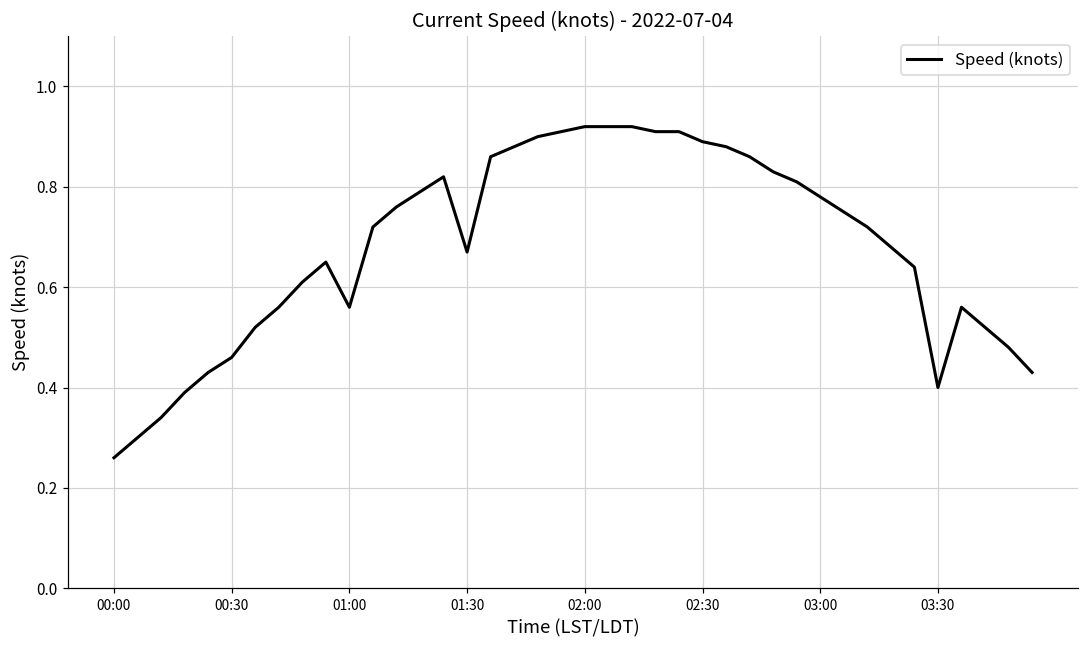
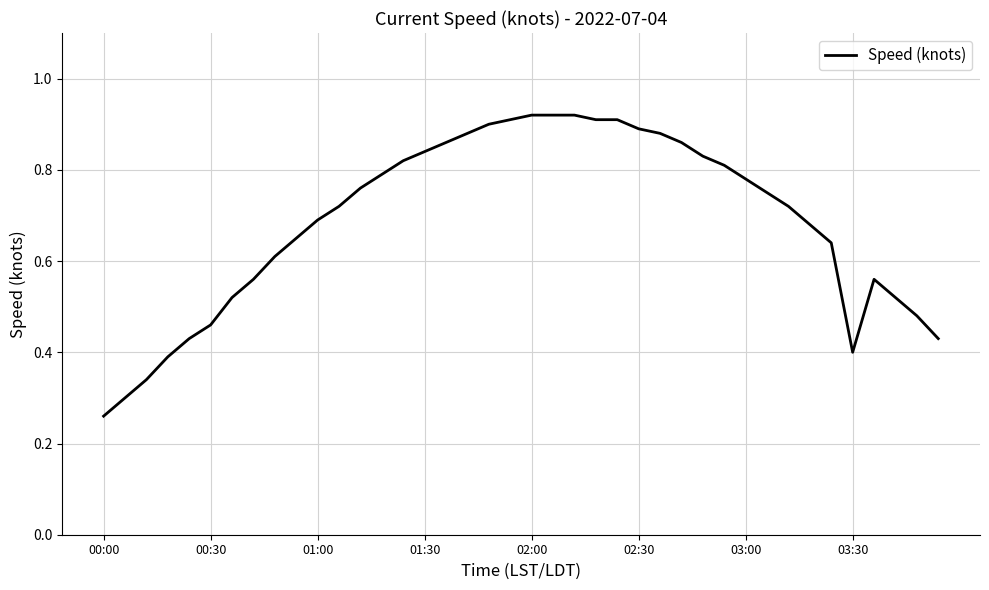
01:00: 0.56 -> 0.69
01:30: 0.67 -> 0.84
